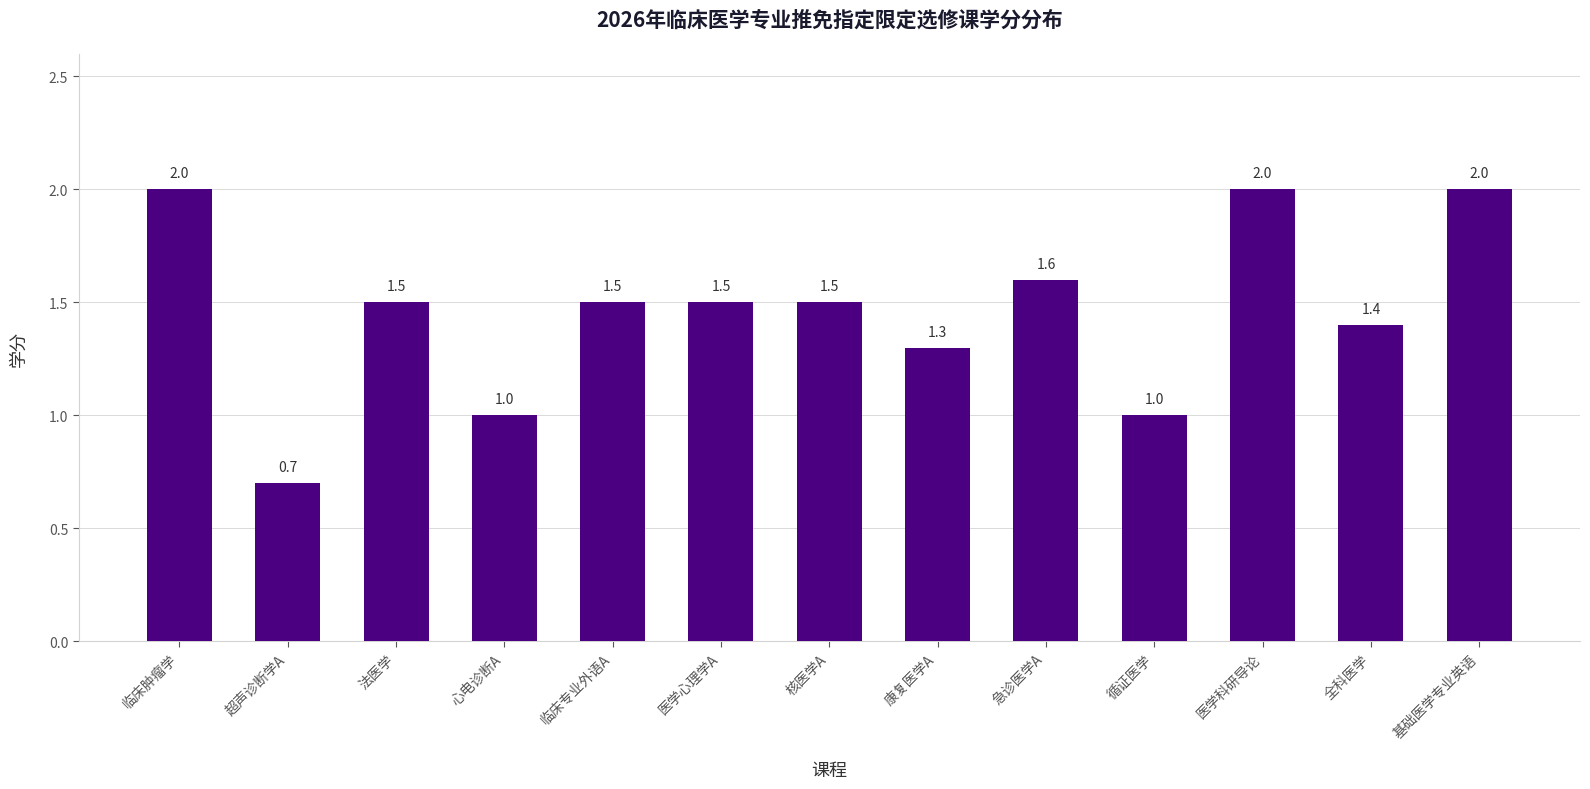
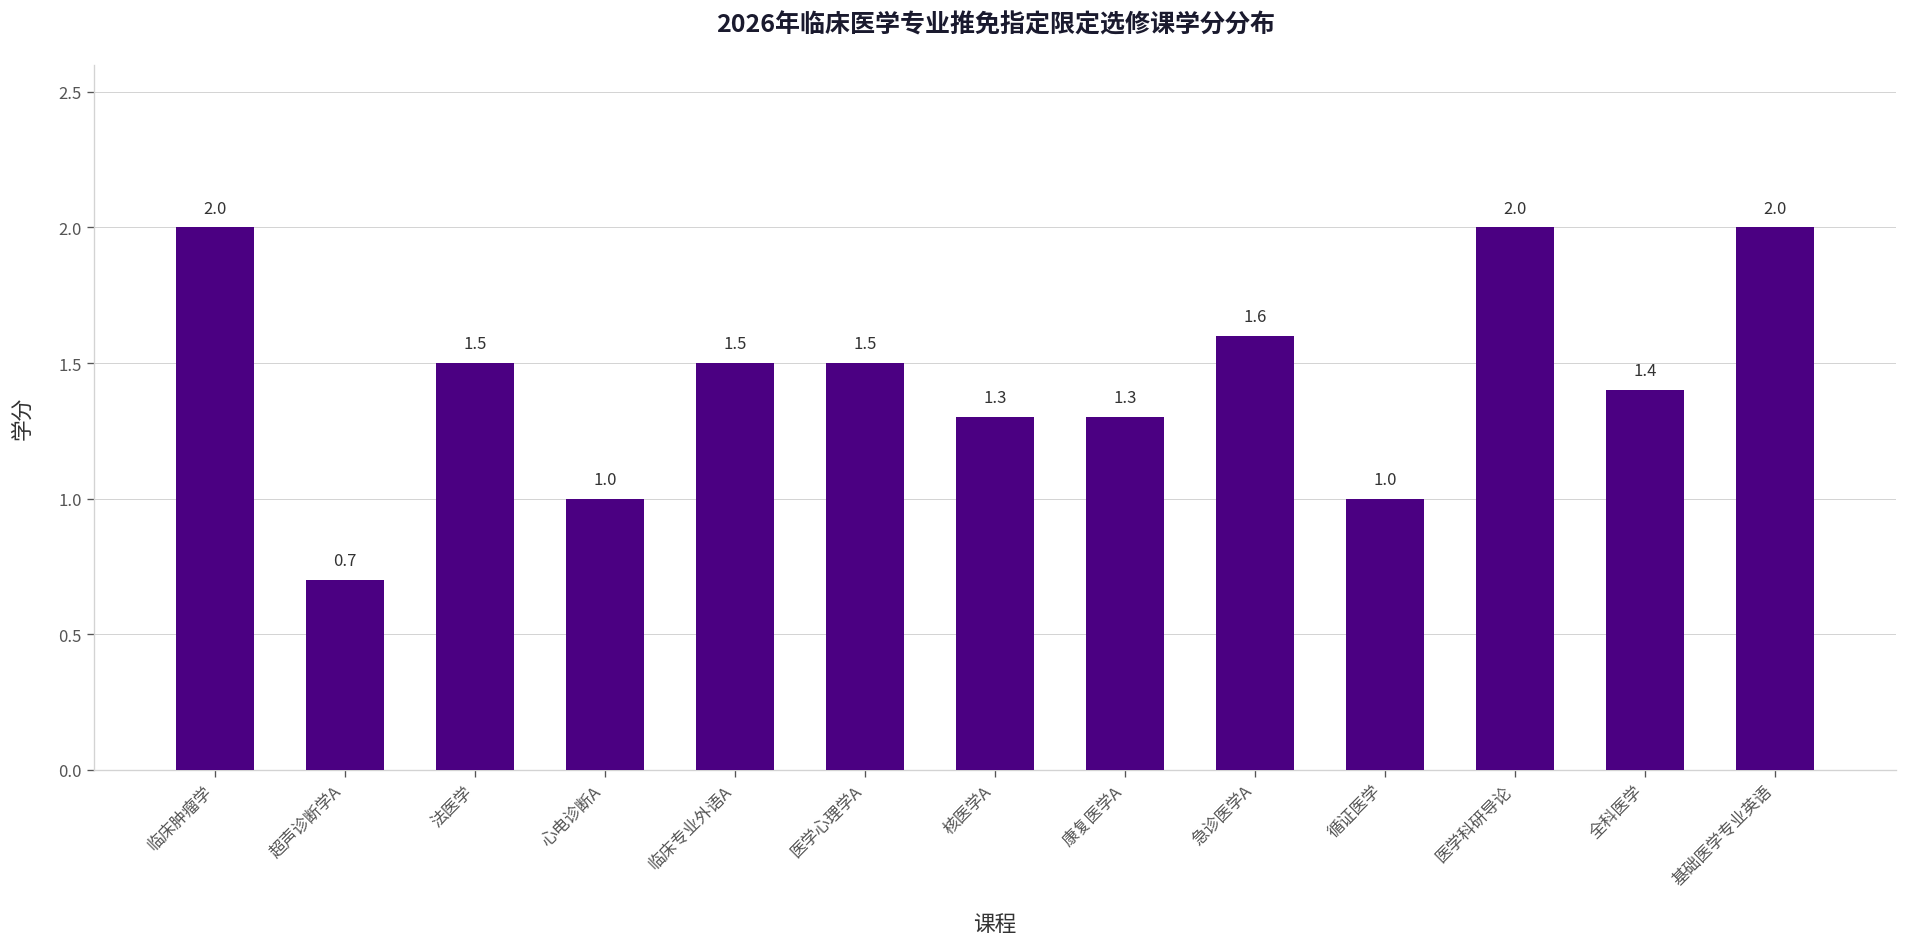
核医学A: 1.5 -> 1.3
